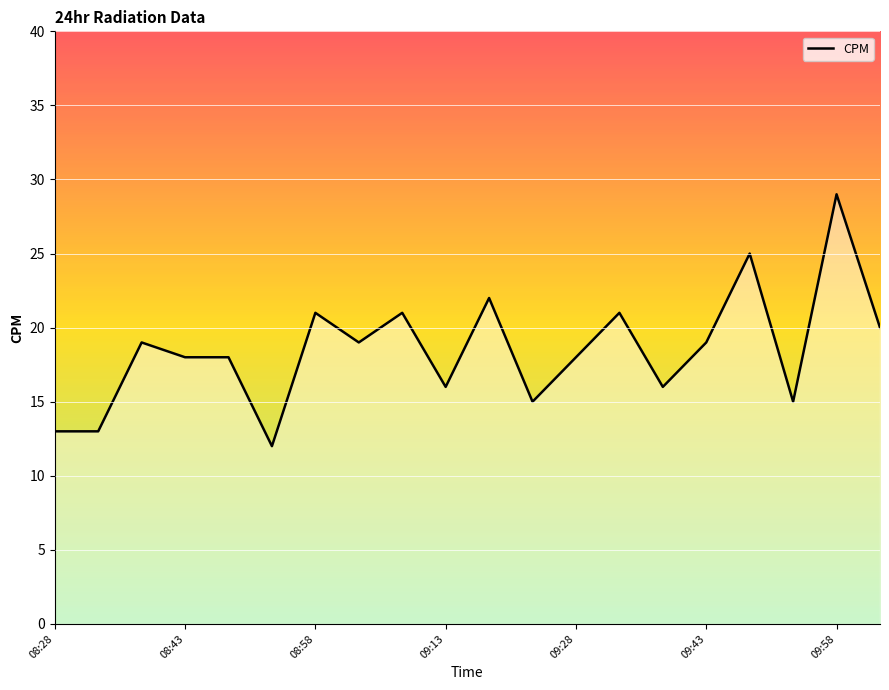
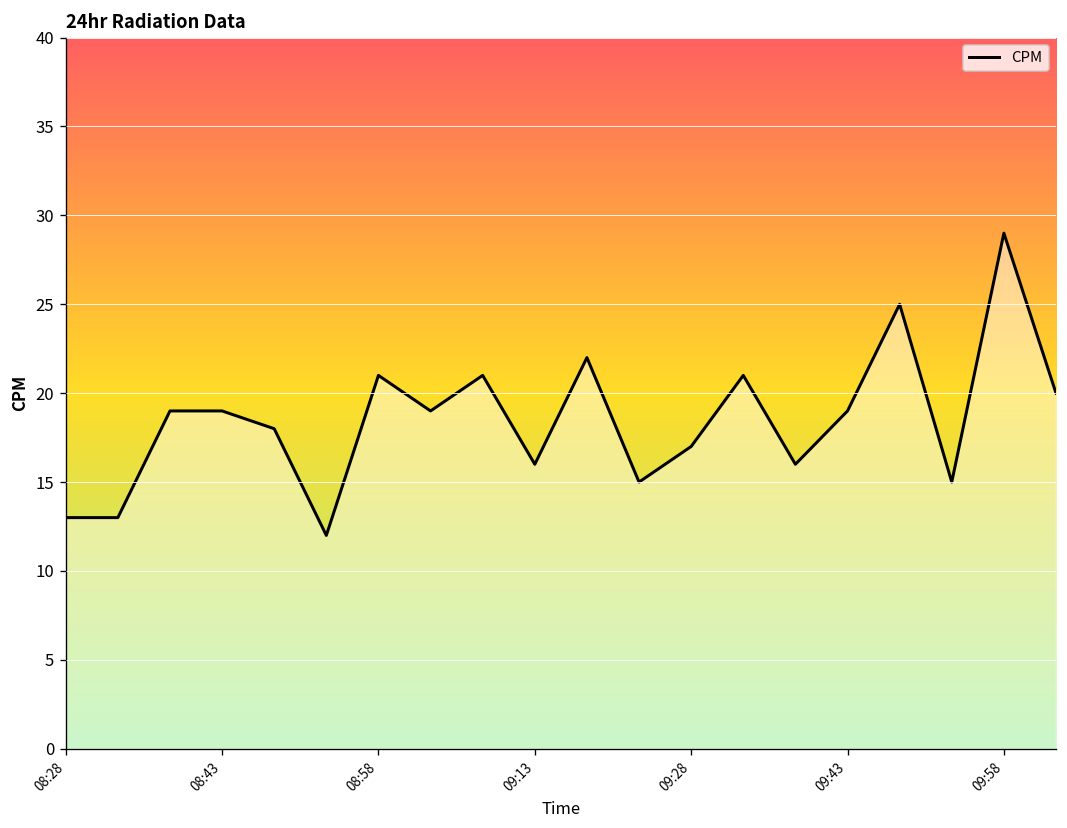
08:43: 18 -> 19
09:28: 18 -> 17
